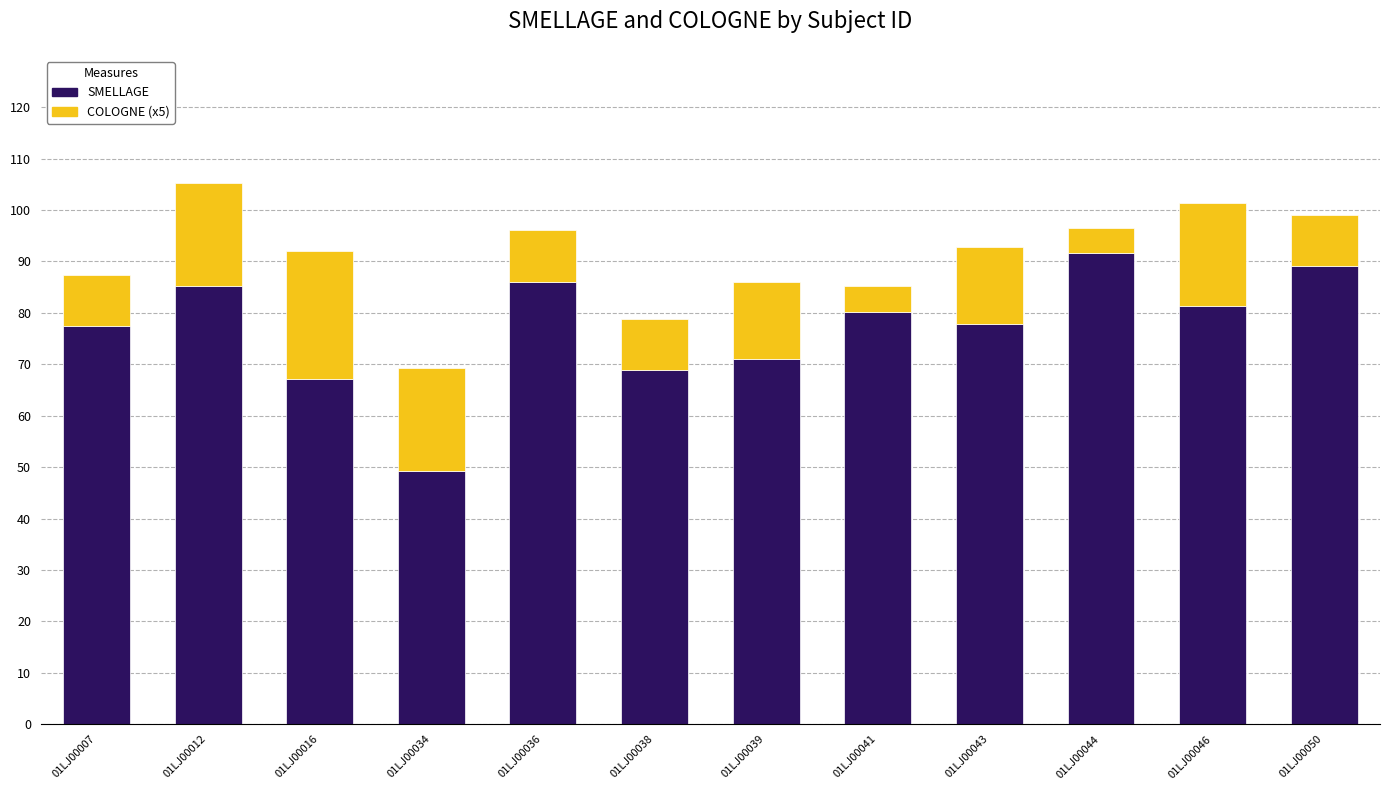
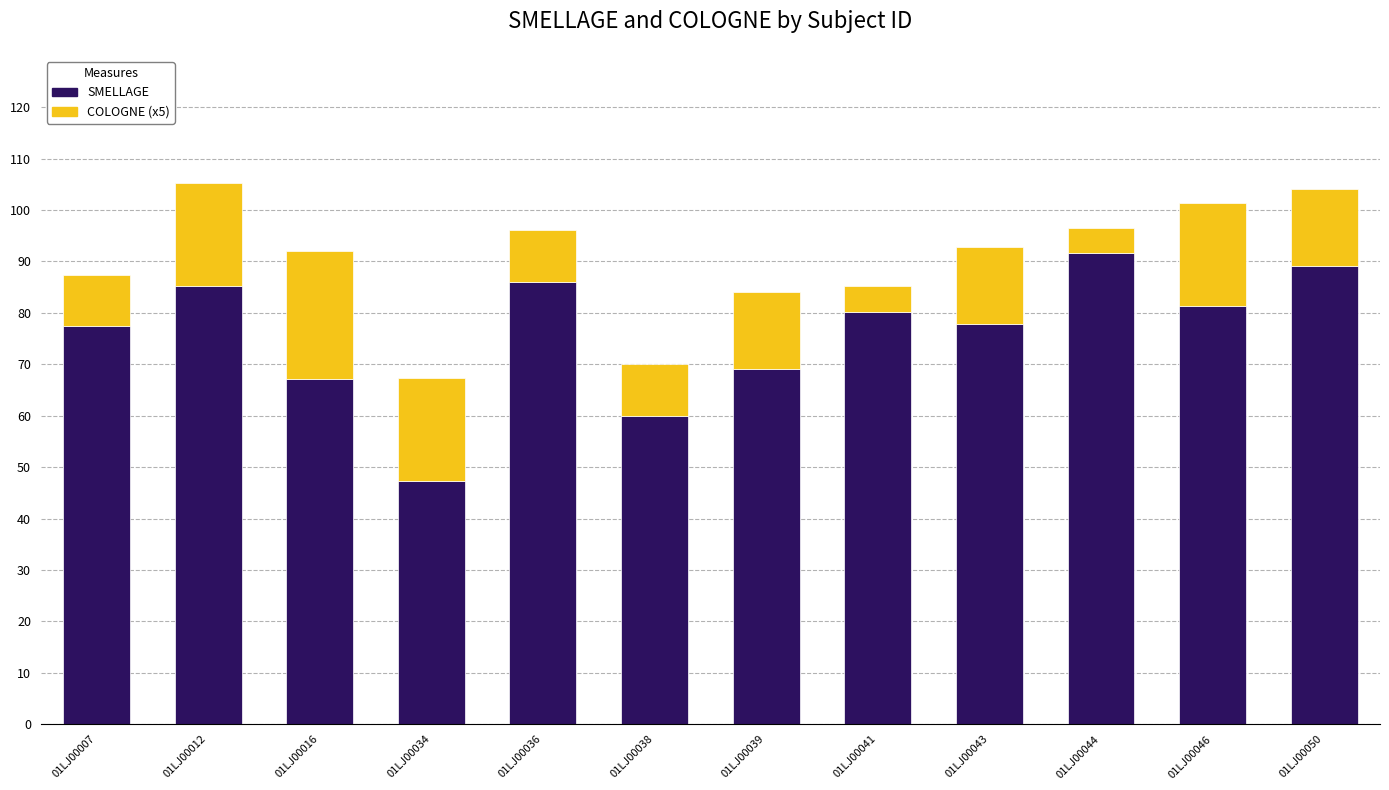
SMELLAGE, 01LJ00034: 49 -> 47
SMELLAGE, 01LJ00038: 69 -> 60
SMELLAGE, 01LJ00039: 71 -> 69
COLOGNE (x5), 01LJ00050: 10 -> 15
